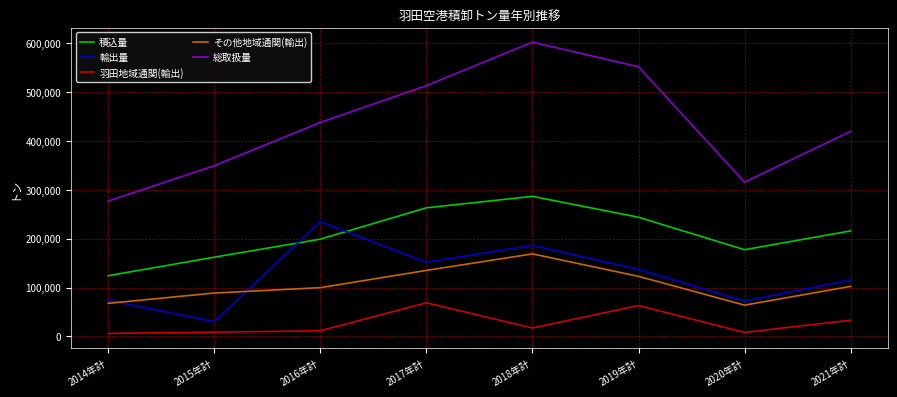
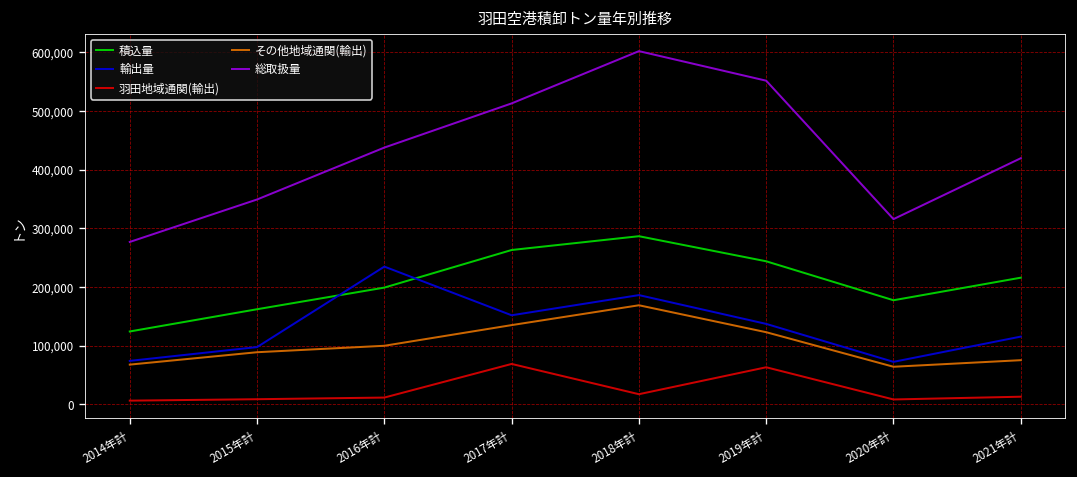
輸出量, 2015年計: 30,000 -> 100,000
羽田地域通関(輸出), 2021年計: 30,000 -> 10,000
その他地域通関(輸出), 2021年計: 100,000 -> 80,000
